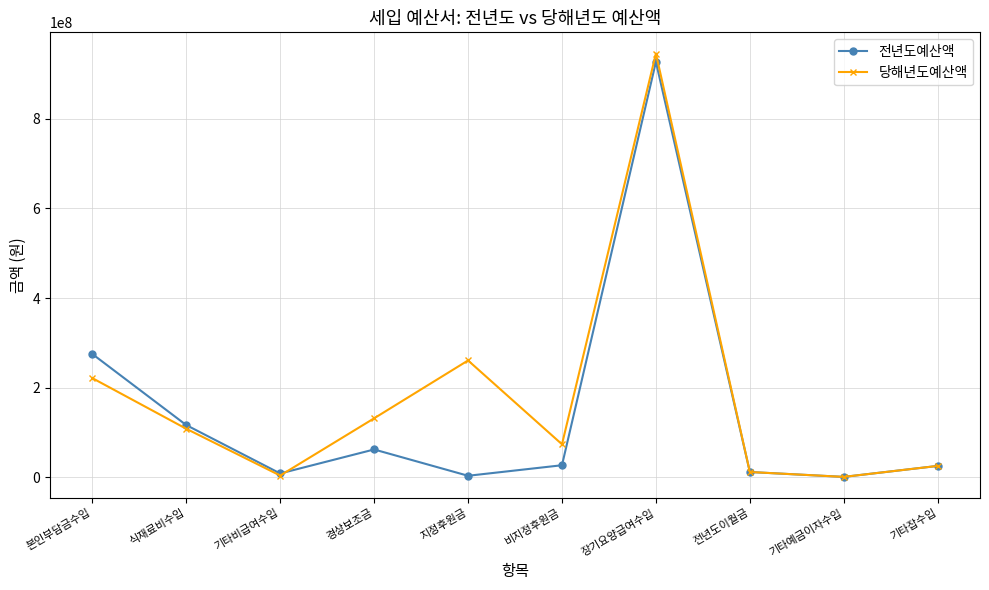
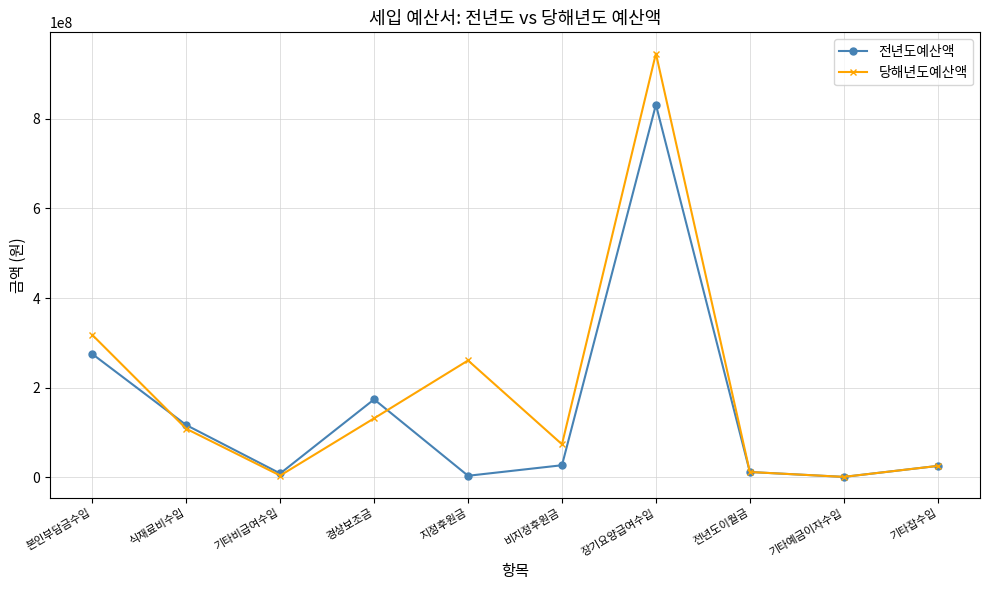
당해년도예산액, 본인부담금수입: 220000000 -> 320000000
전년도예산액, 경상보조금: 60000000 -> 170000000
전년도예산액, 장기요양급여수입: 930000000 -> 830000000
